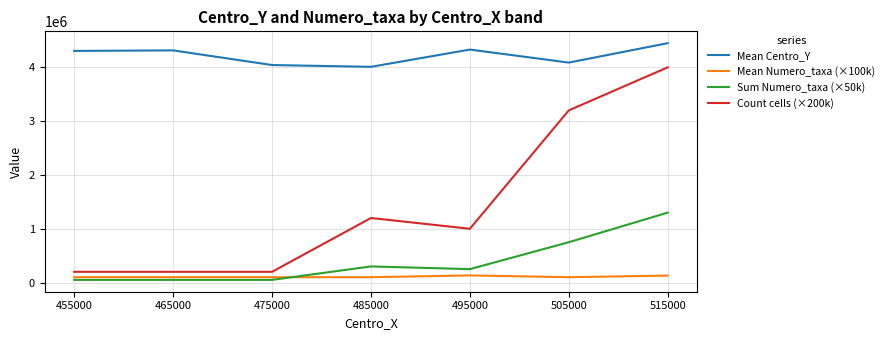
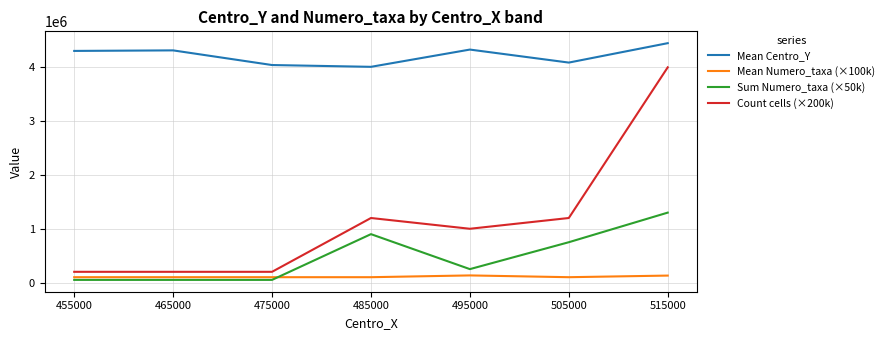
Sum Numero_taxa (×50k), 485000: 300000 -> 900000
Count cells (×200k), 505000: 3200000 -> 1200000
